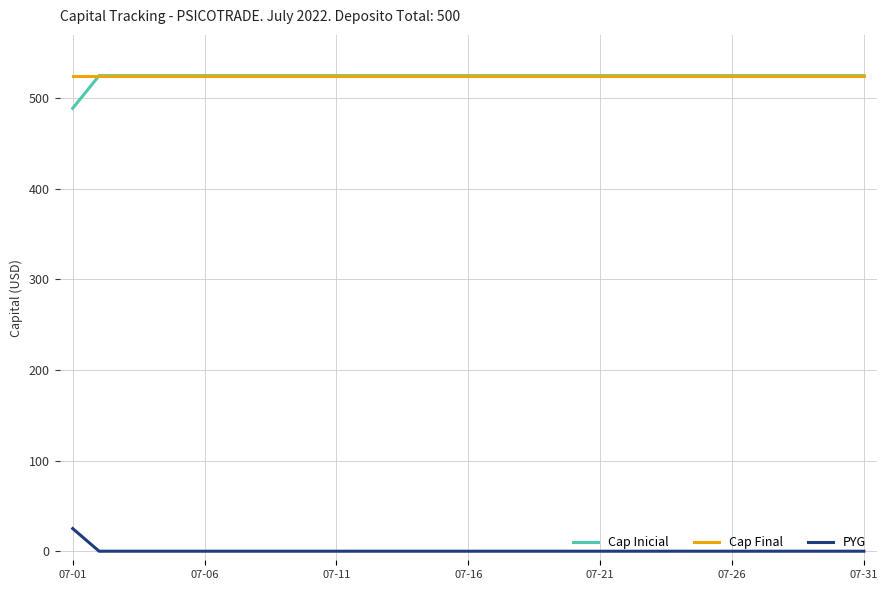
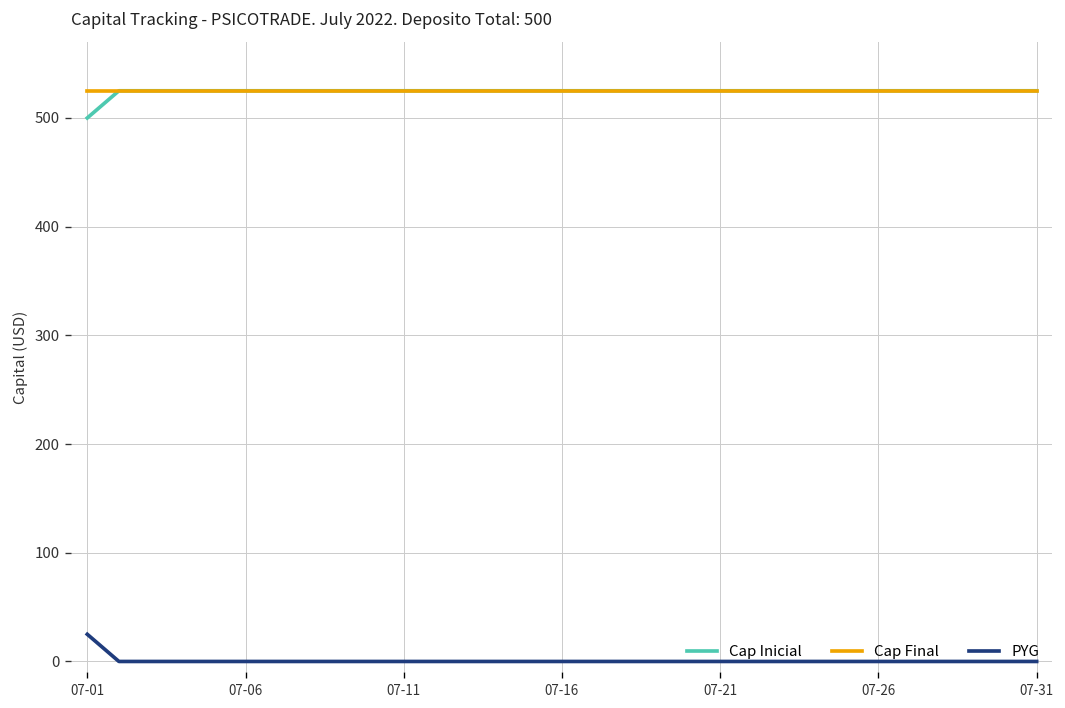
Cap Inicial, 07-01: 490 -> 500
